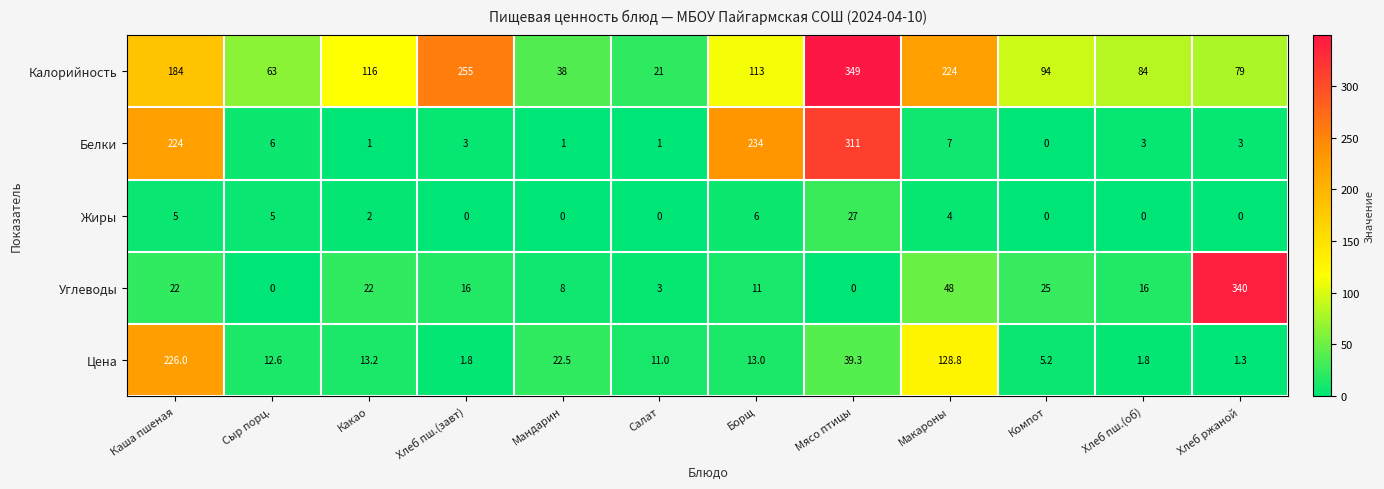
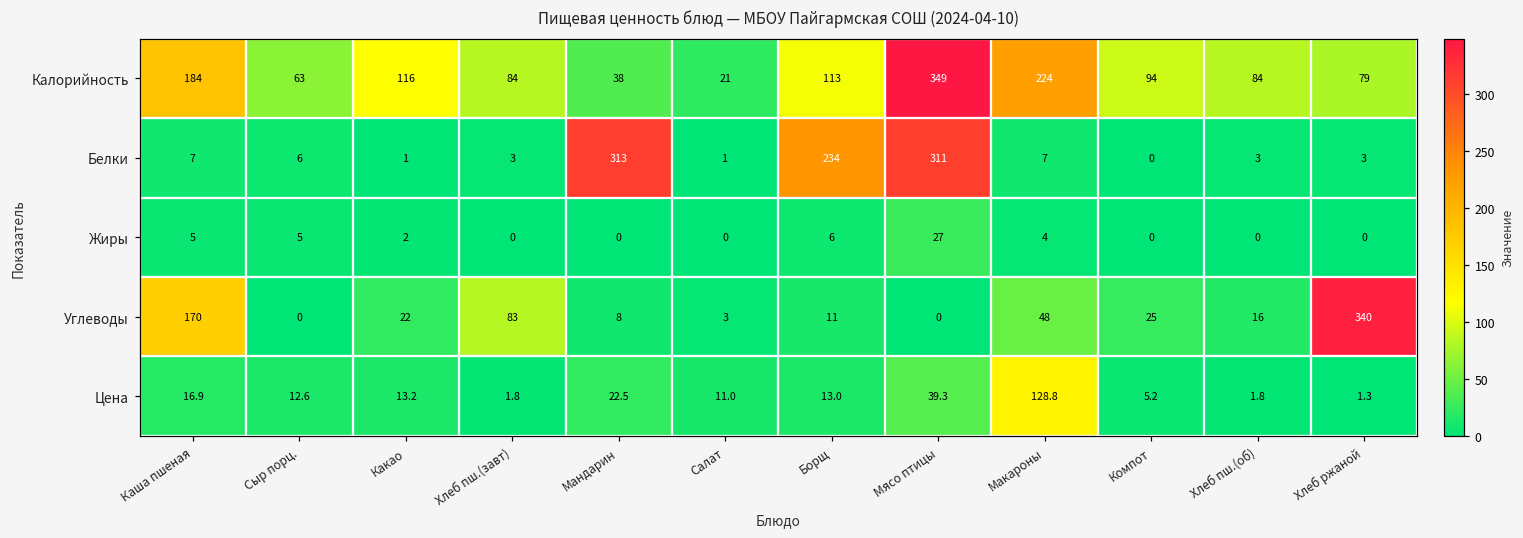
Калорийность, Хлеб пш.(завт): 255 -> 84
Белки, Каша пшеная: 224 -> 7
Белки, Мандарин: 1 -> 313
Углеводы, Каша пшеная: 22 -> 170
Углеводы, Хлеб пш.(завт): 16 -> 83
Цена, Каша пшеная: 226.0 -> 16.9
